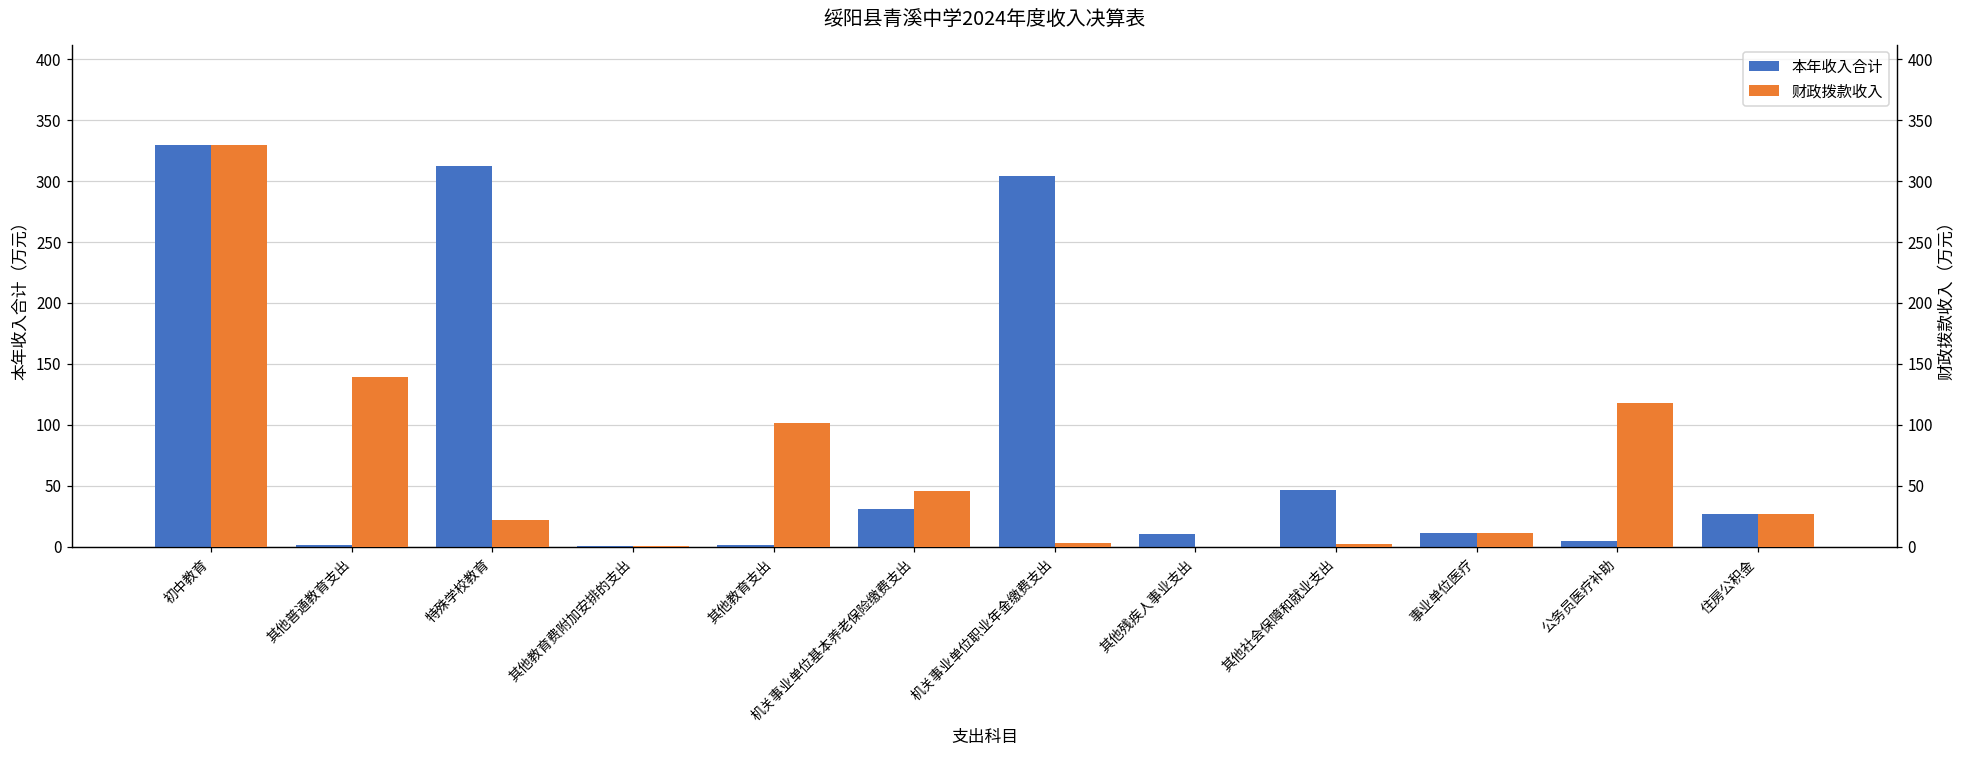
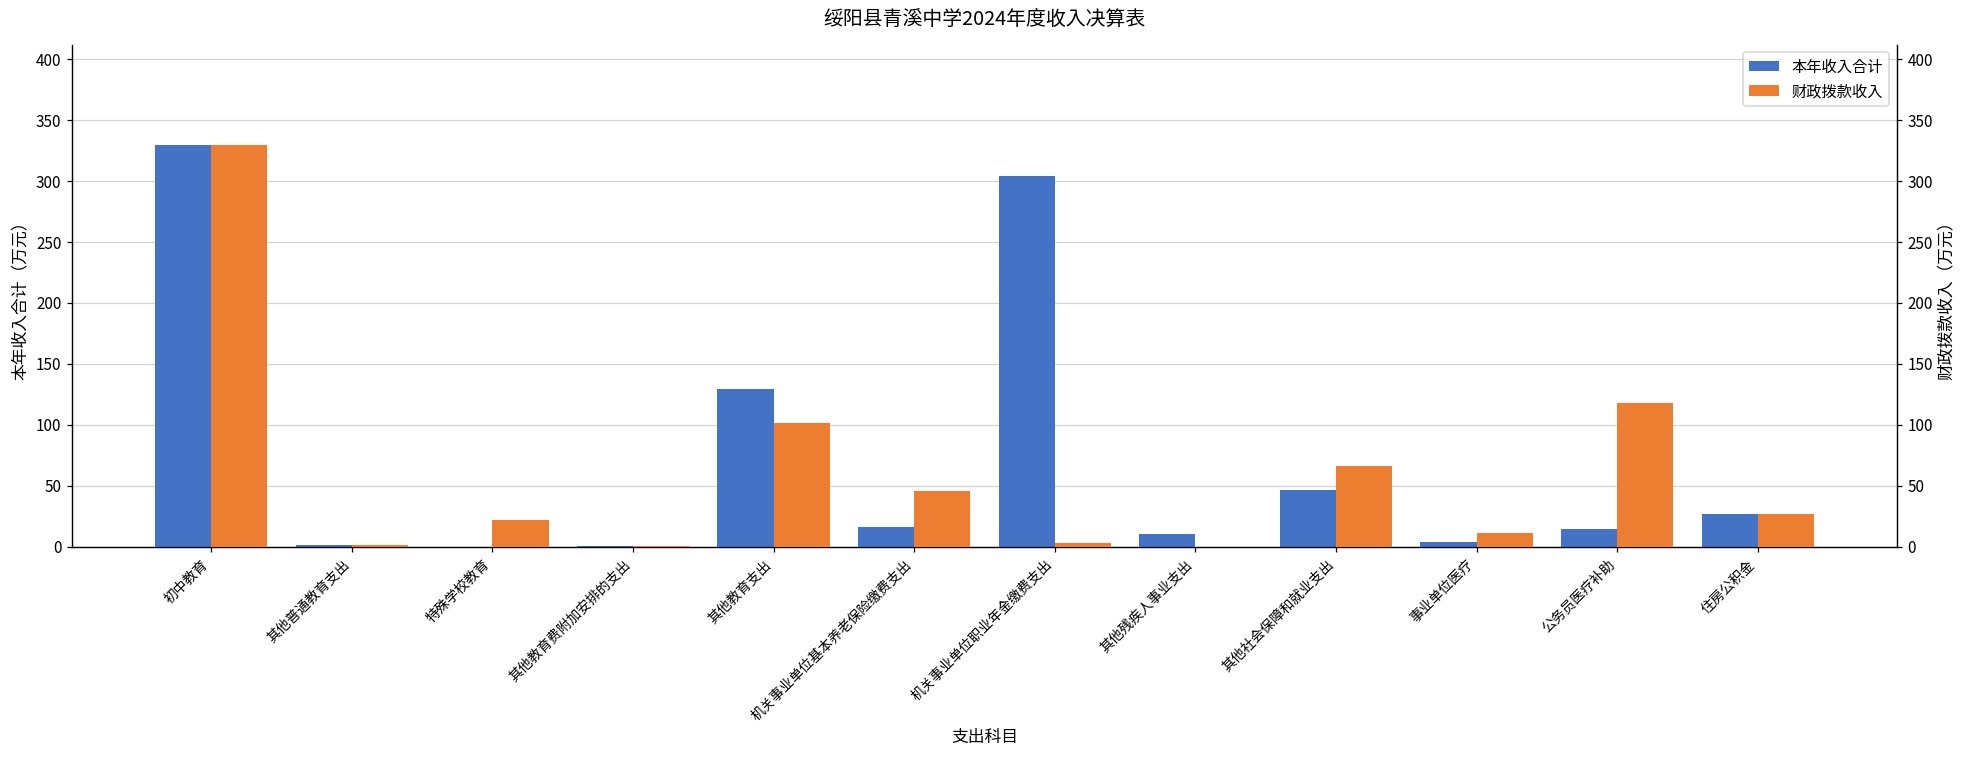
本年收入合计, 特殊学校教育: 312 -> 0
本年收入合计, 其他教育支出: 2 -> 129
本年收入合计, 机关事业单位基本养老保险缴费支出: 31 -> 17
本年收入合计, 事业单位医疗: 12 -> 4
本年收入合计, 公务员医疗补助: 4 -> 15
财政拨款收入, 其他普通教育支出: 139 -> 1
财政拨款收入, 其他社会保障和就业支出: 2 -> 66
